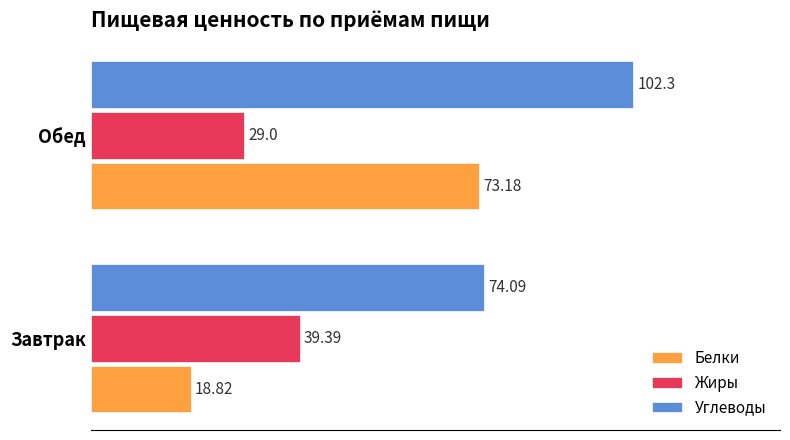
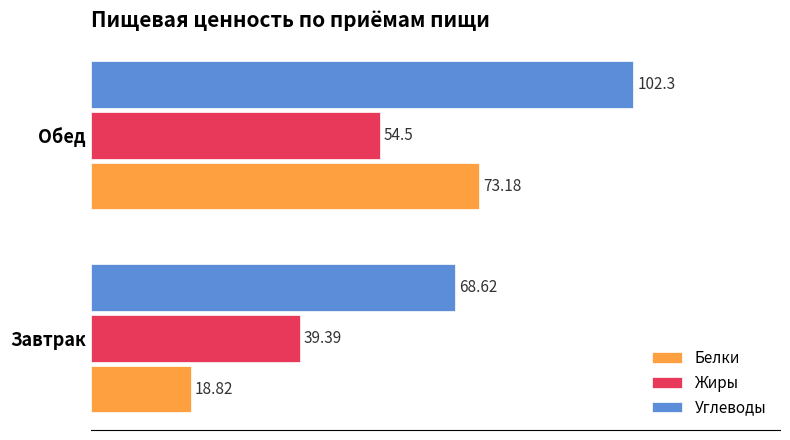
Жиры, Обед: 29.0 -> 54.5
Углеводы, Завтрак: 74.09 -> 68.62
